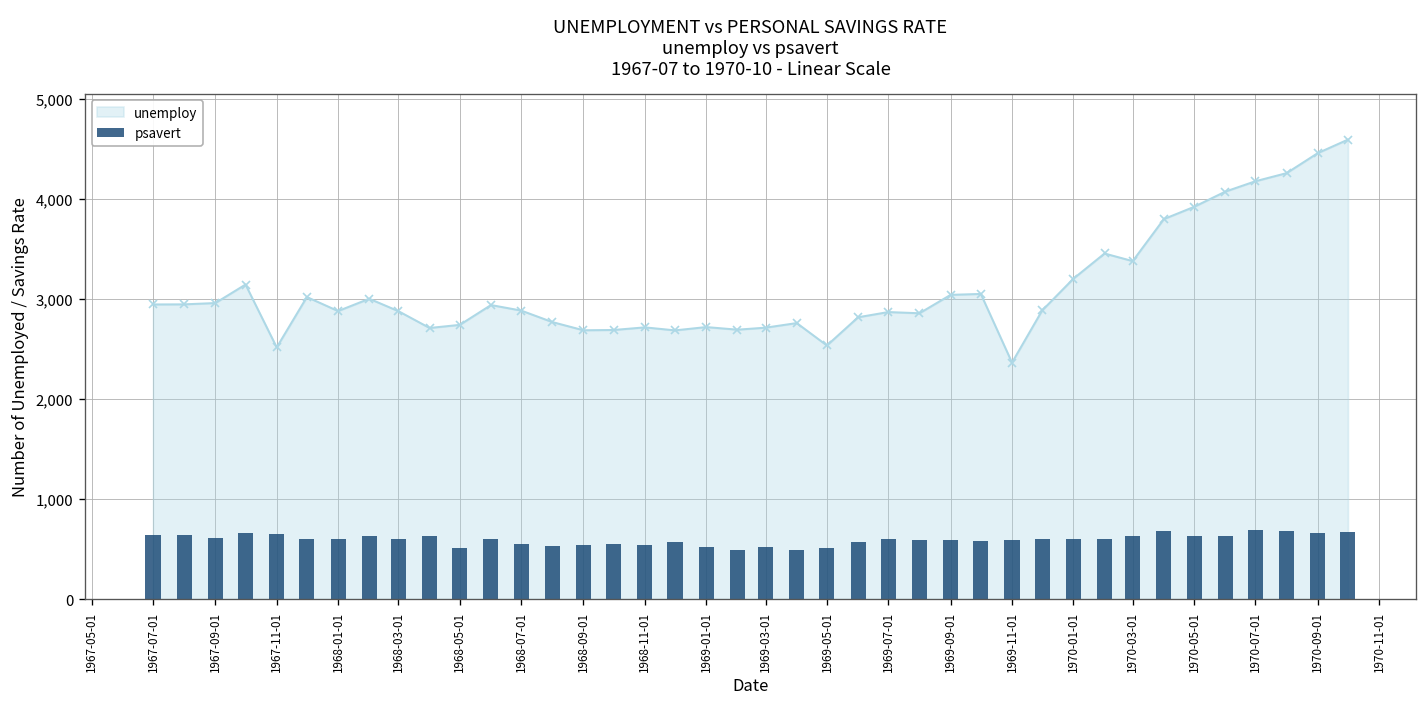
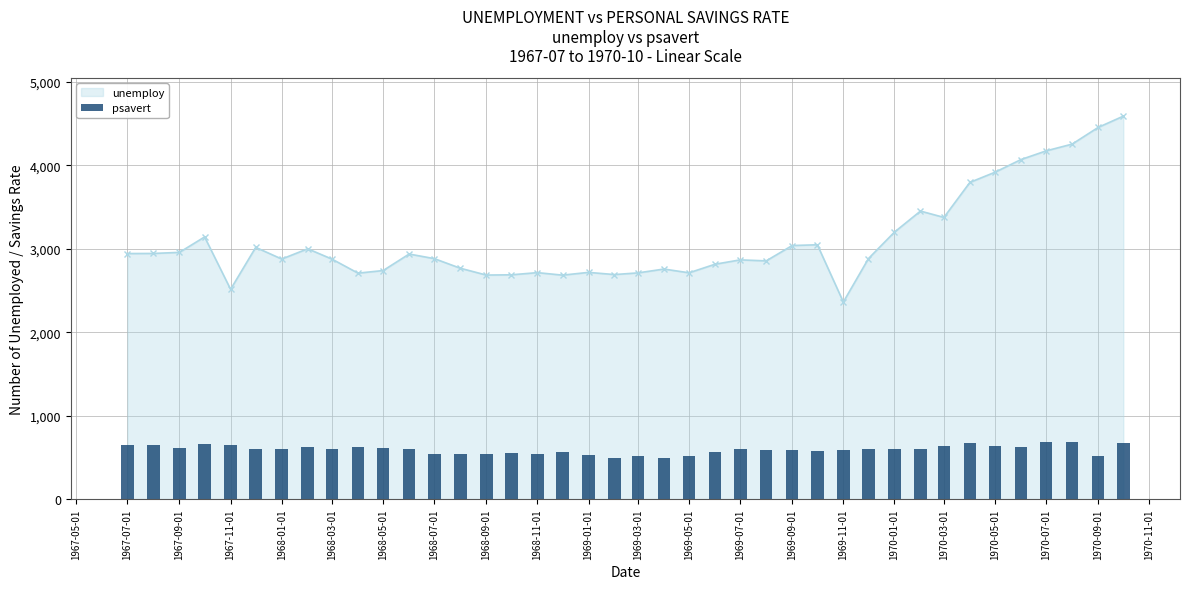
psavert, 1968-05-01: 500 -> 600
unemploy, 1969-05-01: 2,500 -> 2,700
psavert, 1970-09-01: 700 -> 500
